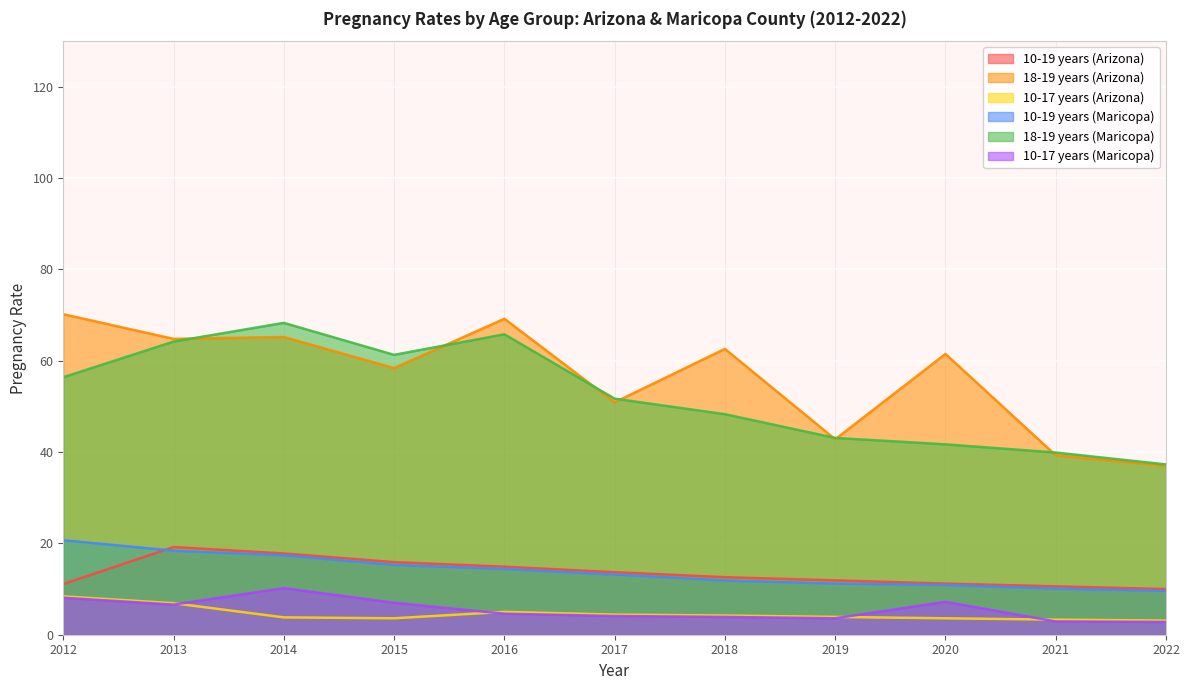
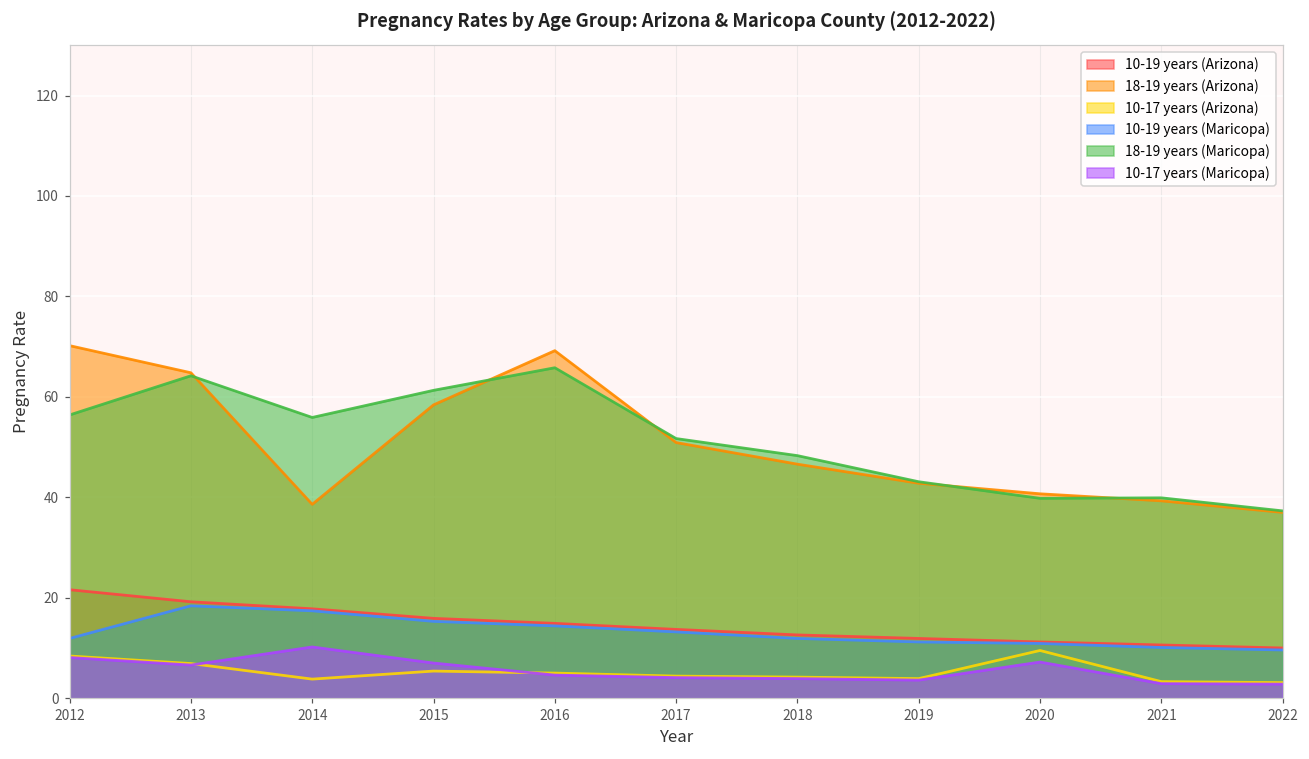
10-19 years (Arizona), 2012: 11 -> 22
10-19 years (Maricopa), 2012: 21 -> 12
18-19 years (Arizona), 2014: 65 -> 39
18-19 years (Maricopa), 2014: 68 -> 56
10-17 years (Arizona), 2015: 4 -> 5
18-19 years (Arizona), 2018: 63 -> 47
18-19 years (Arizona), 2020: 62 -> 41
10-17 years (Arizona), 2020: 4 -> 10
18-19 years (Maricopa), 2020: 42 -> 40
